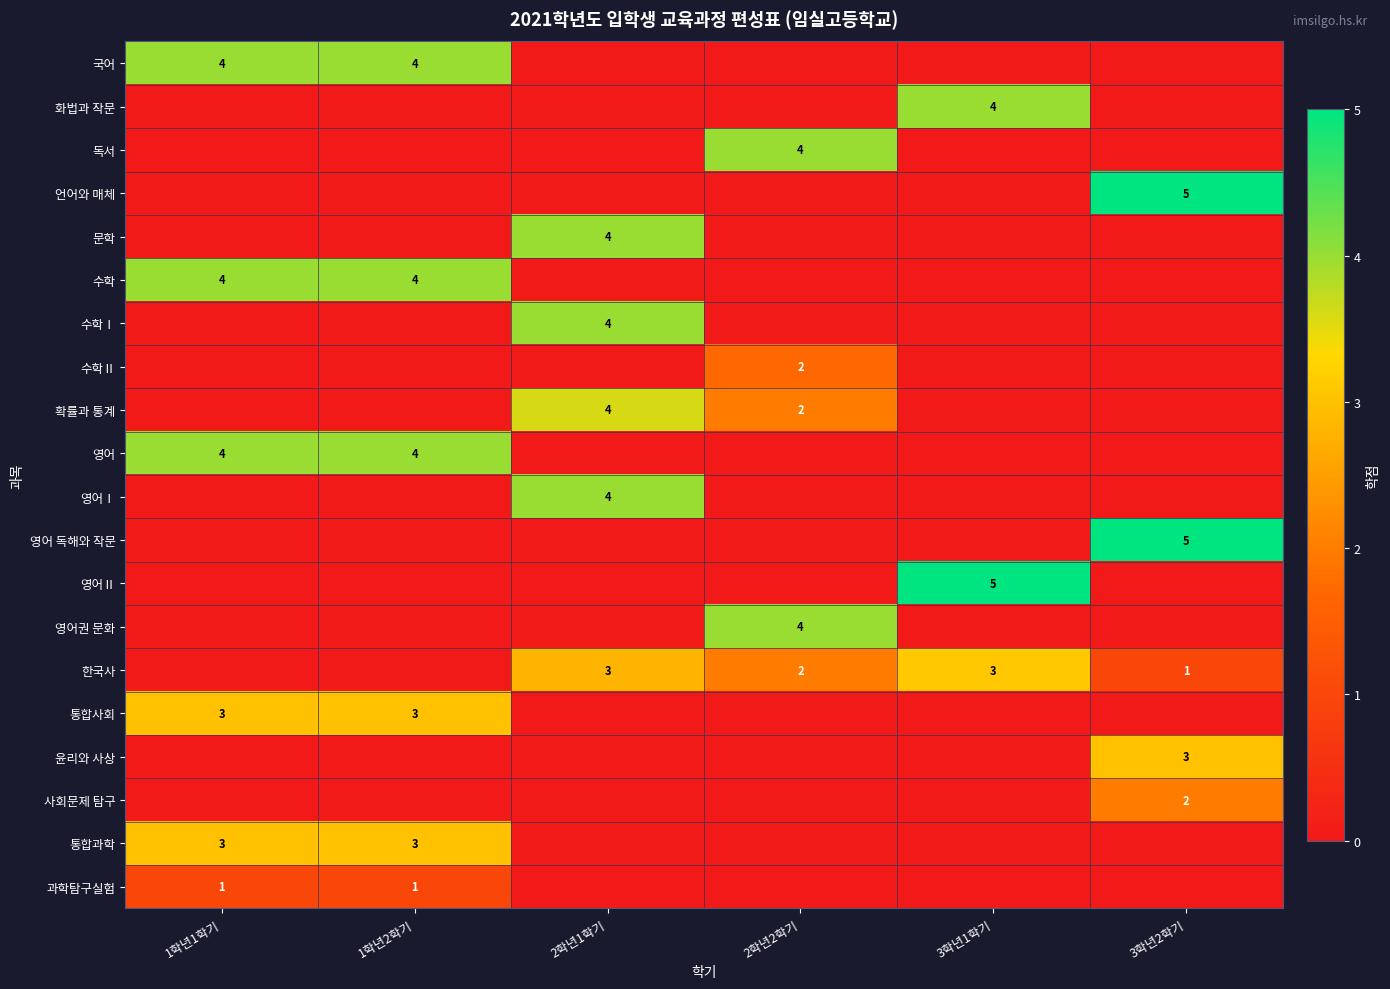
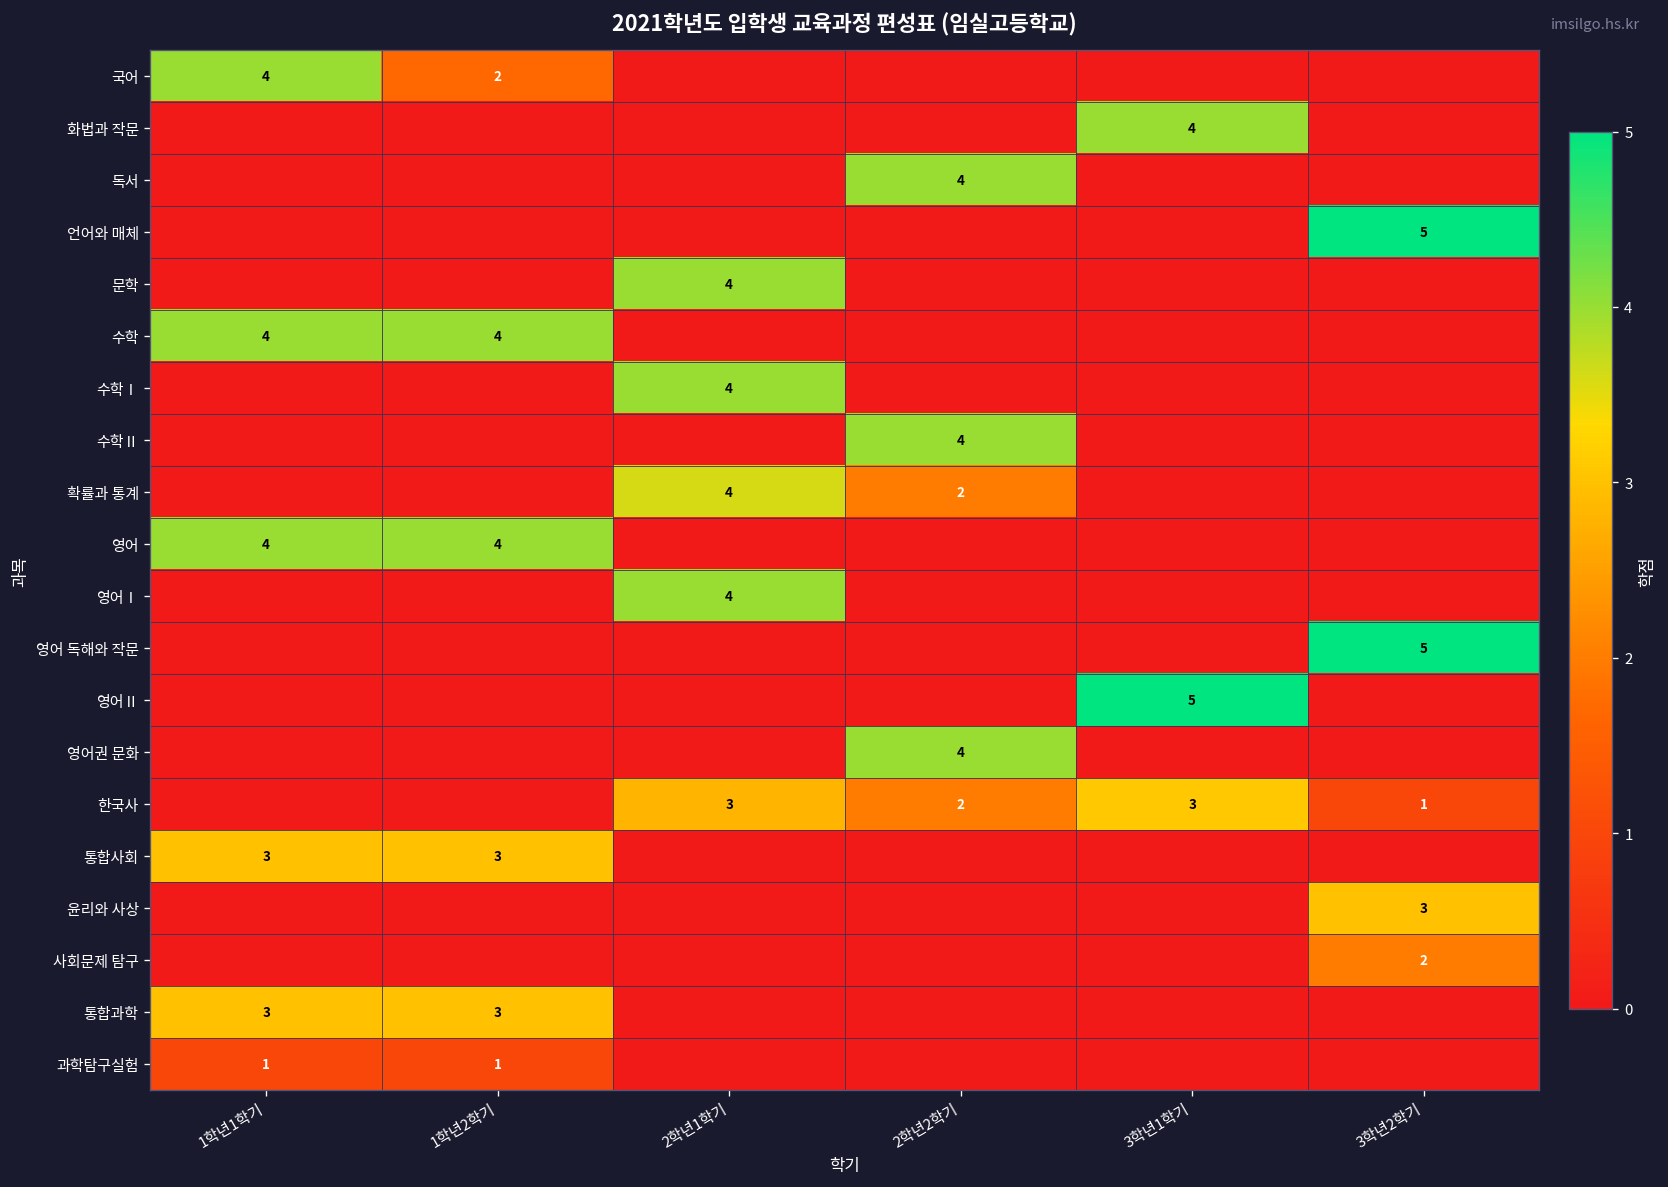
국어, 1학년2학기: 4 -> 2
수학Ⅱ, 2학년2학기: 2 -> 4
